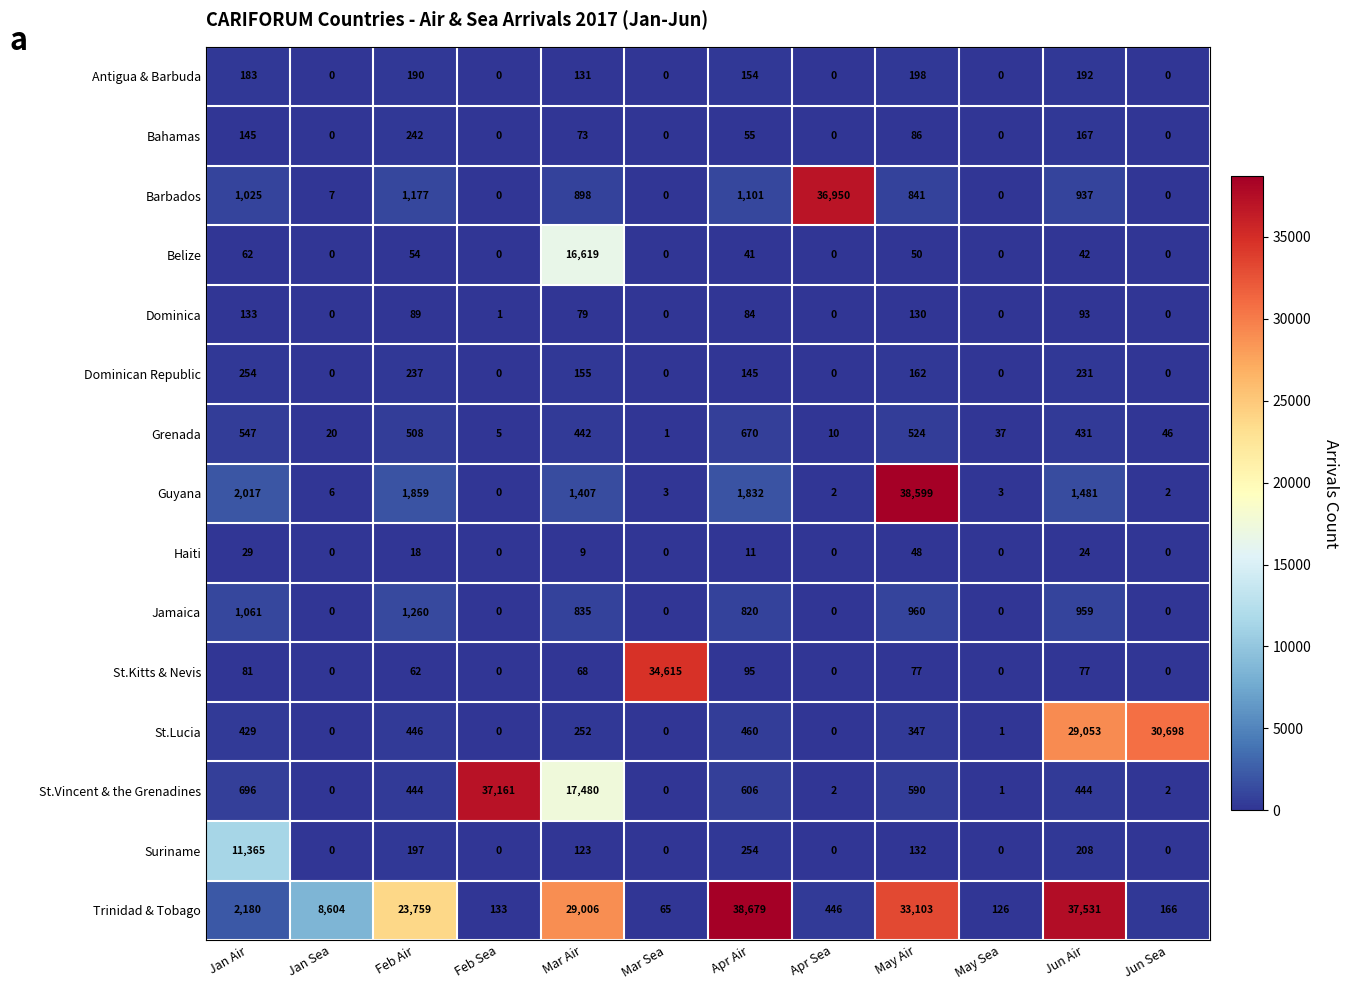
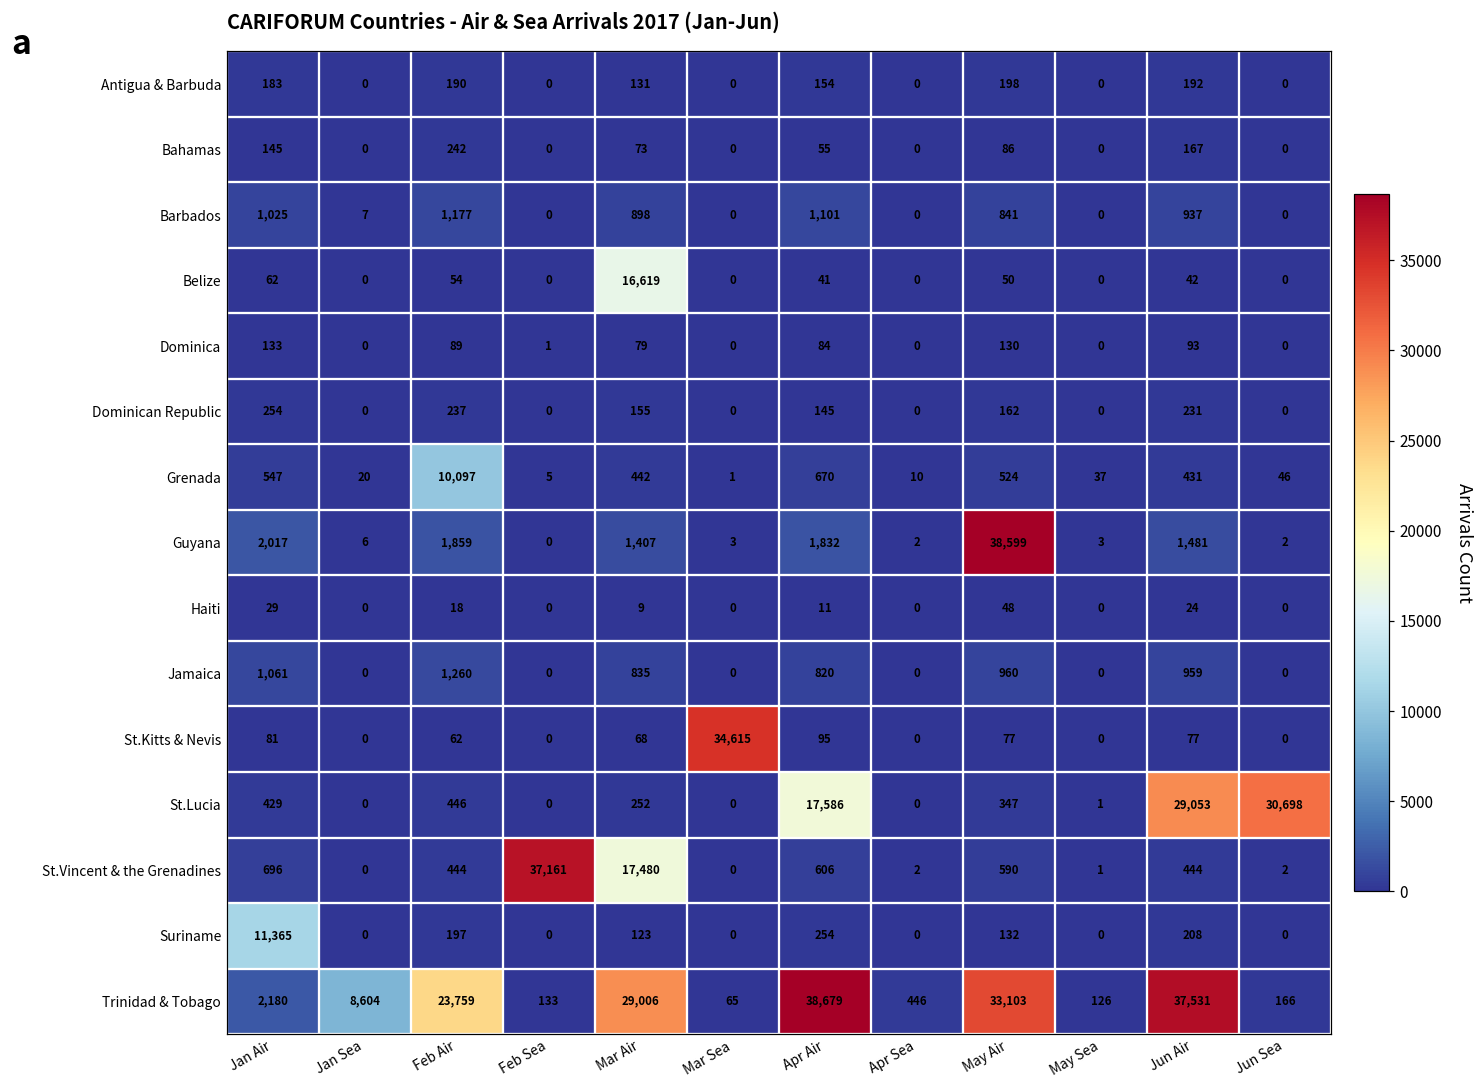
Barbados, Apr Sea: 36,950 -> 0
Grenada, Feb Air: 508 -> 10,097
St.Lucia, Apr Air: 460 -> 17,586
